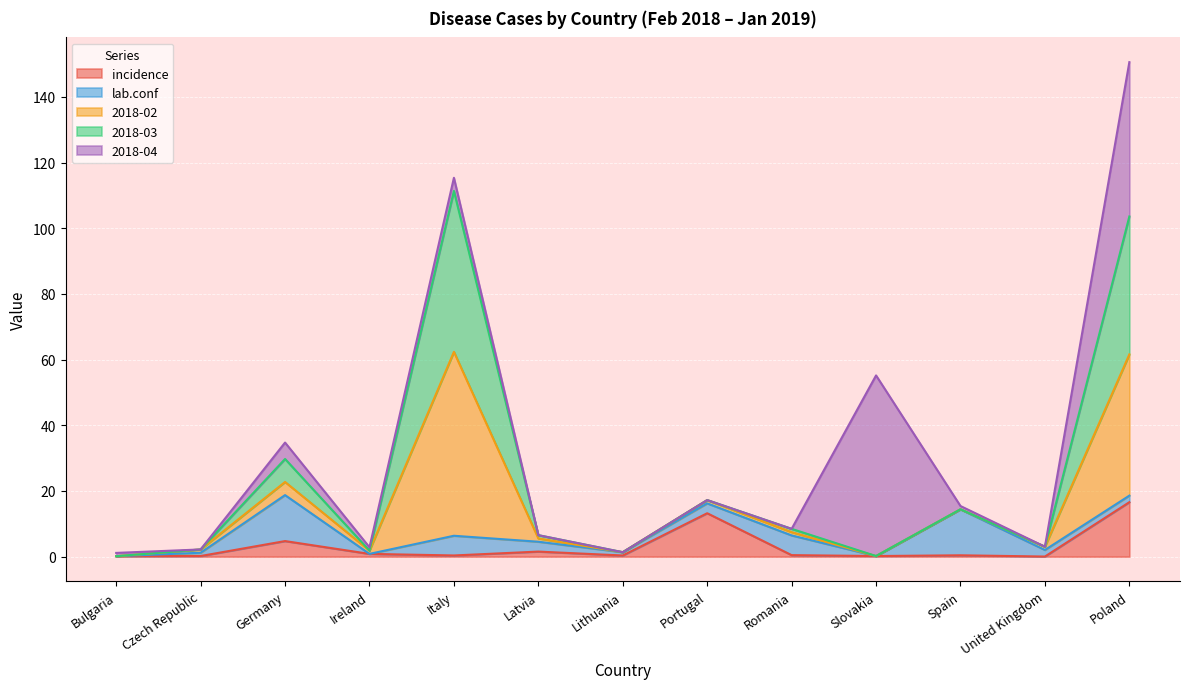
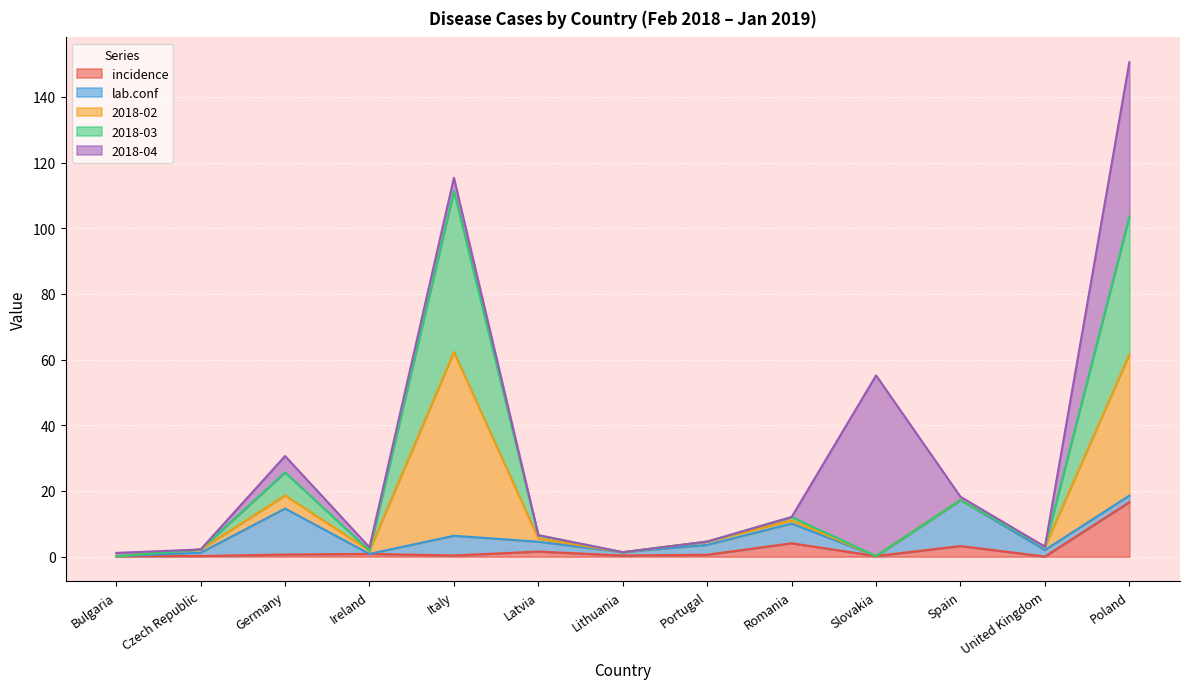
incidence, Germany: 5 -> 1
incidence, Portugal: 13 -> 1
incidence, Romania: 0 -> 4
incidence, Spain: 0 -> 3
